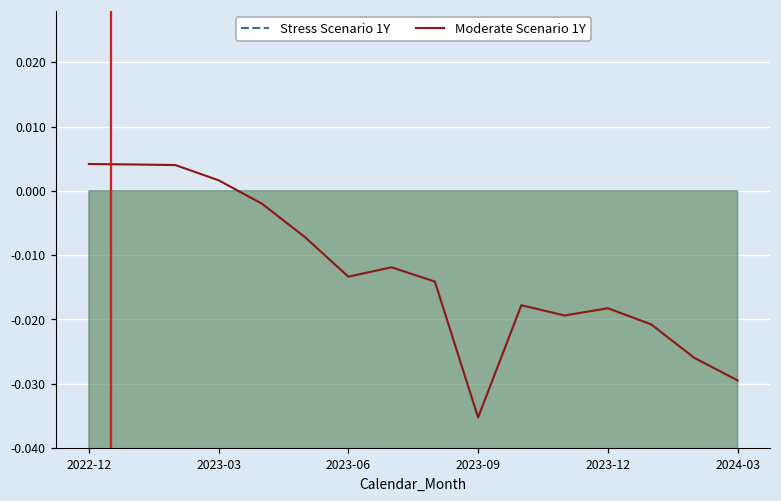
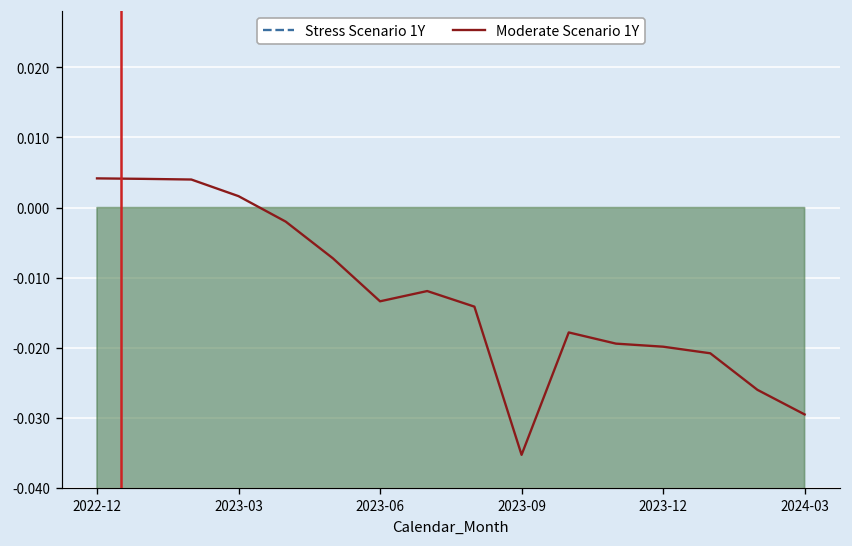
Moderate Scenario 1Y, 2023-12: -0.018 -> -0.020
